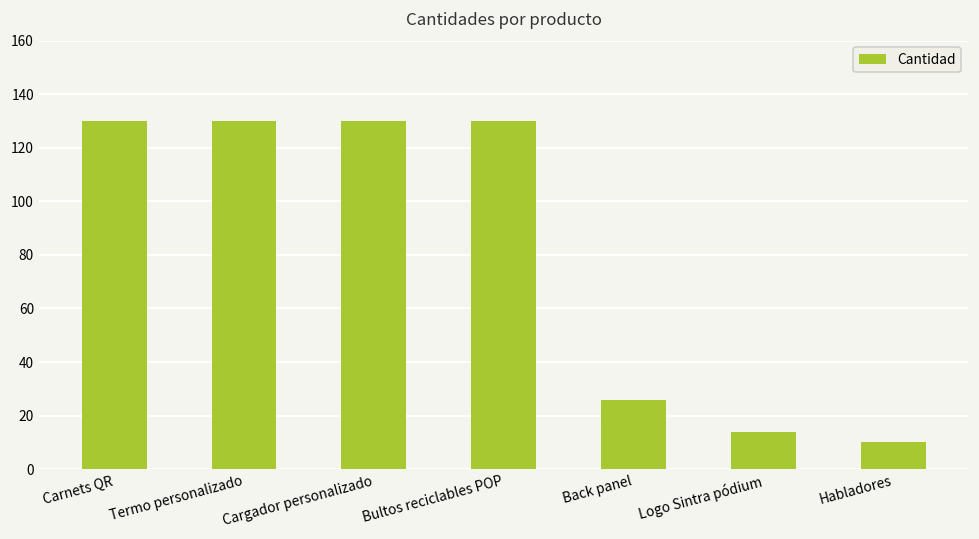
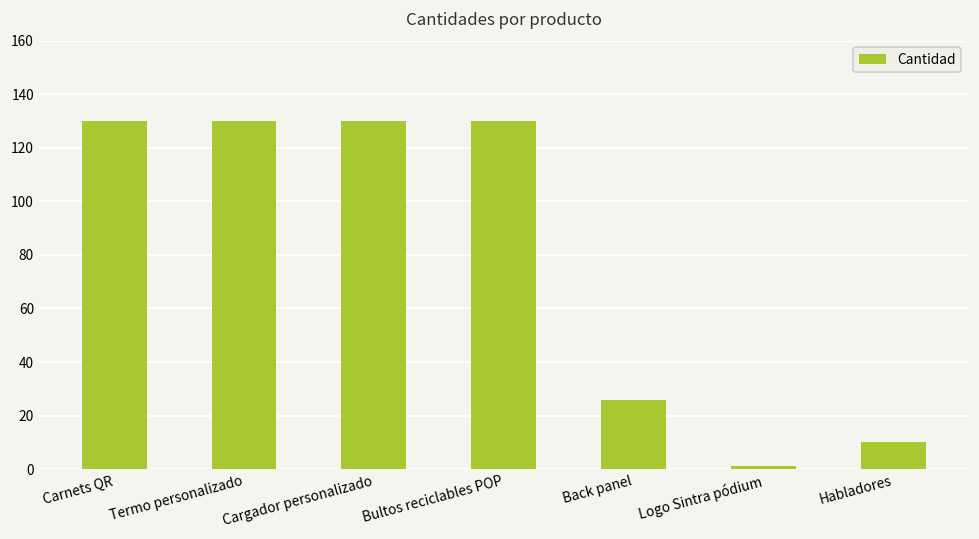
Logo Sintra pódium: 14 -> 1
